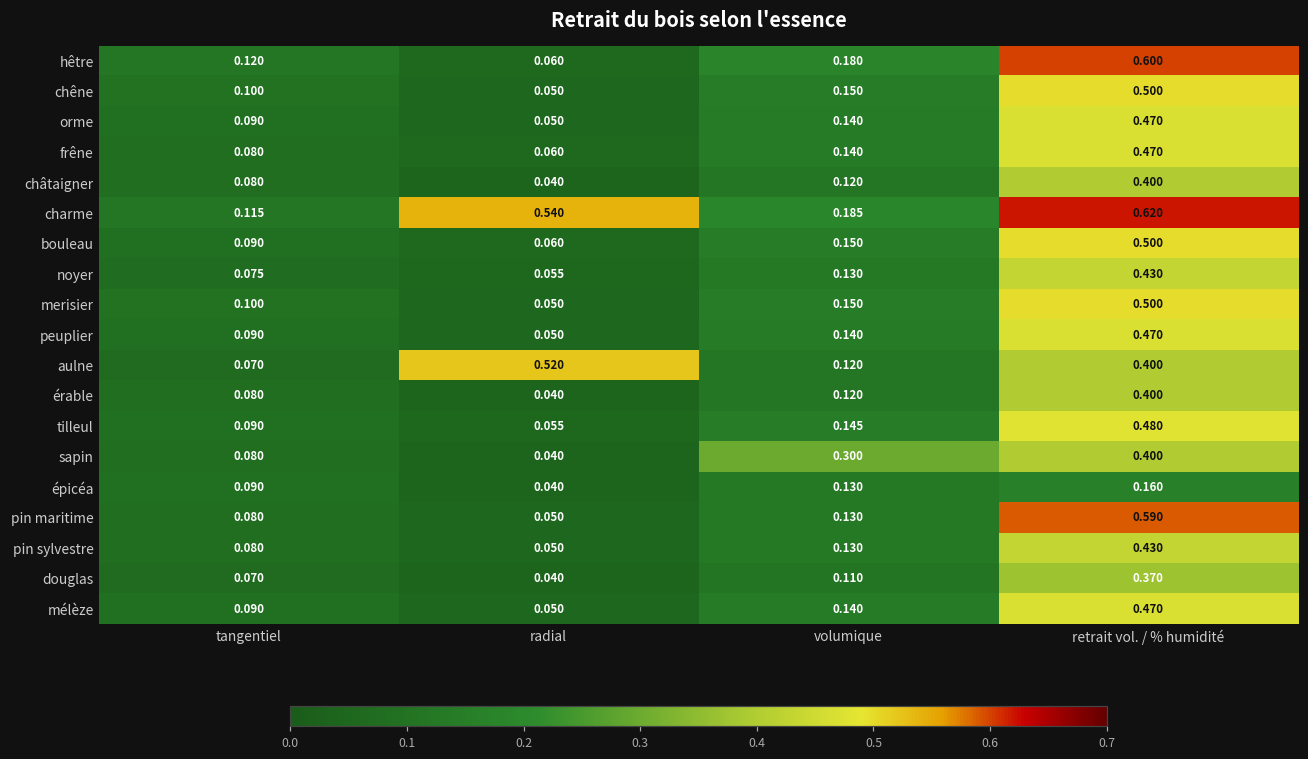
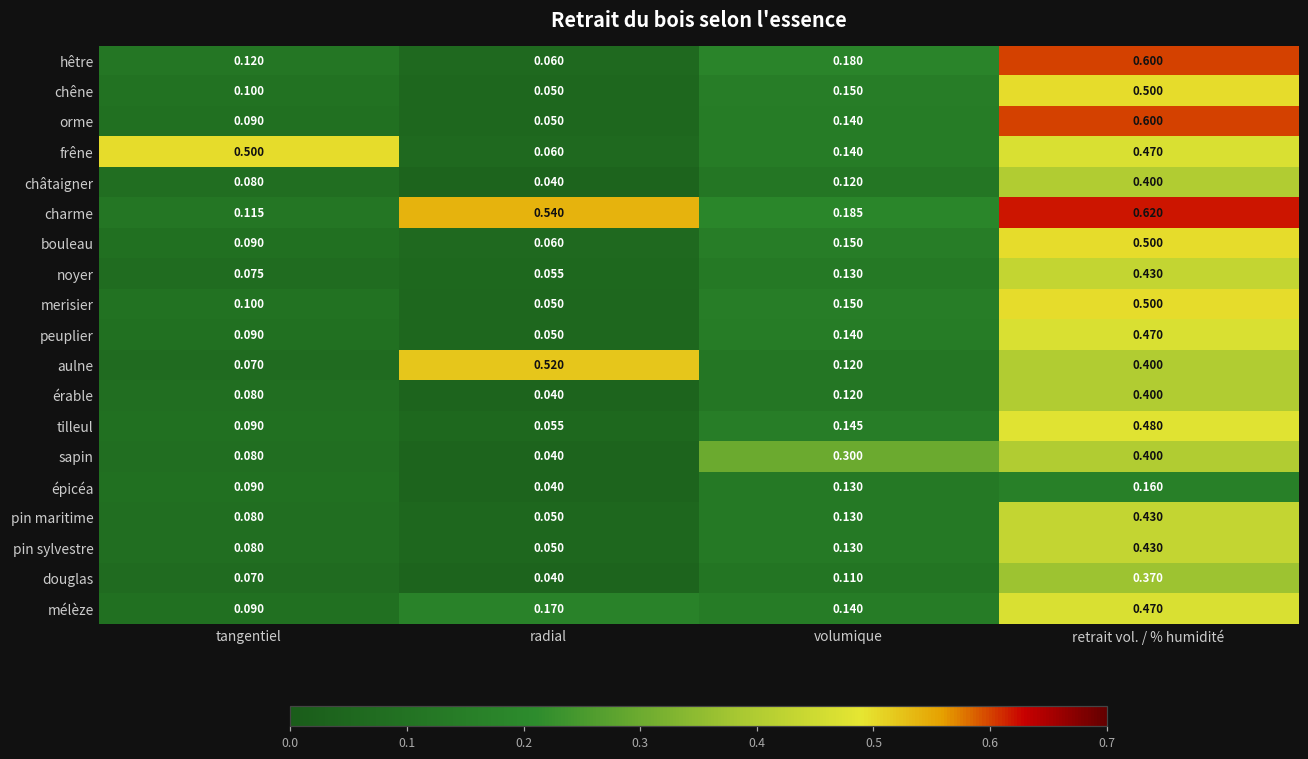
orme, retrait vol. / % humidité: 0.470 -> 0.600
frêne, tangentiel: 0.080 -> 0.500
pin maritime, retrait vol. / % humidité: 0.590 -> 0.430
mélèze, radial: 0.050 -> 0.170
